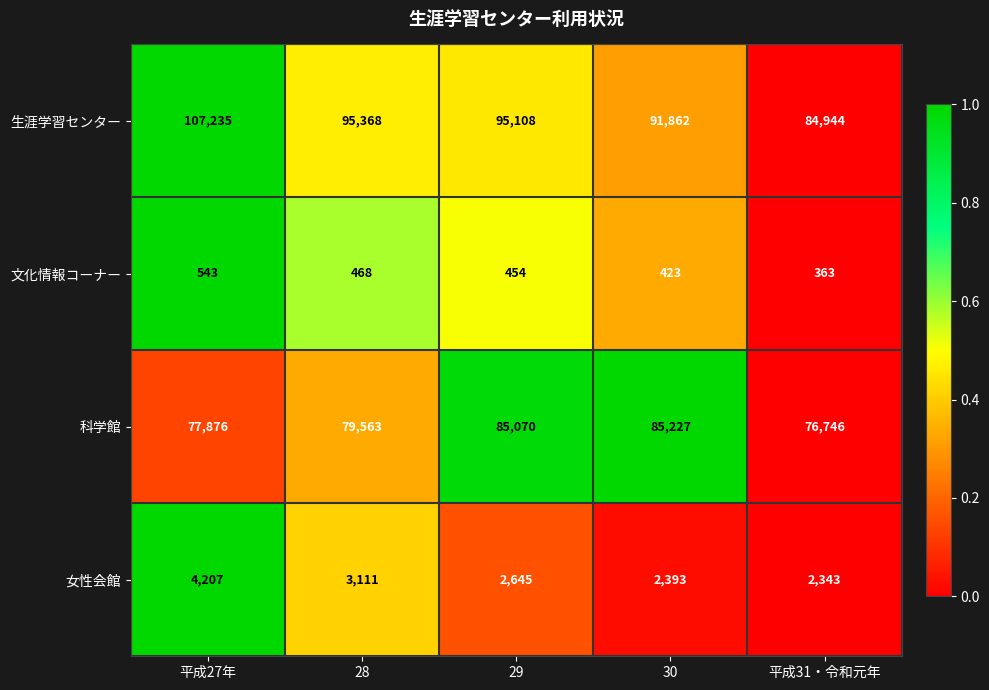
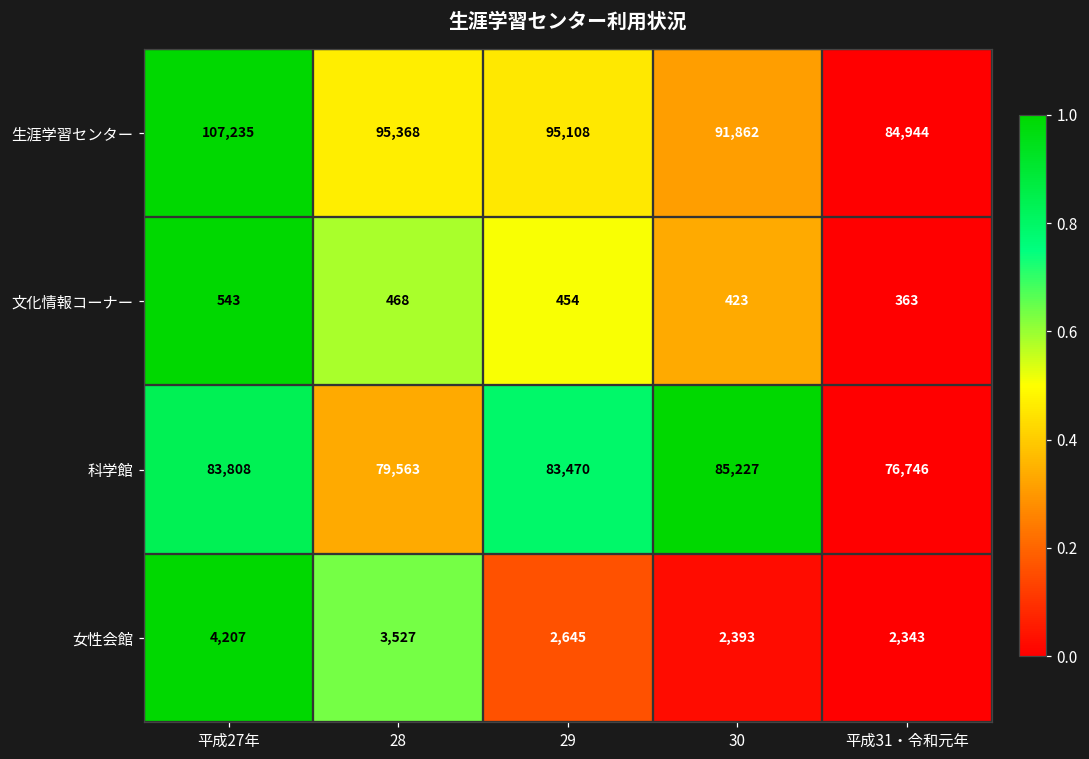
科学館, 平成27年: 77,876 -> 83,808
科学館, 29: 85,070 -> 83,470
女性会館, 28: 3,111 -> 3,527
